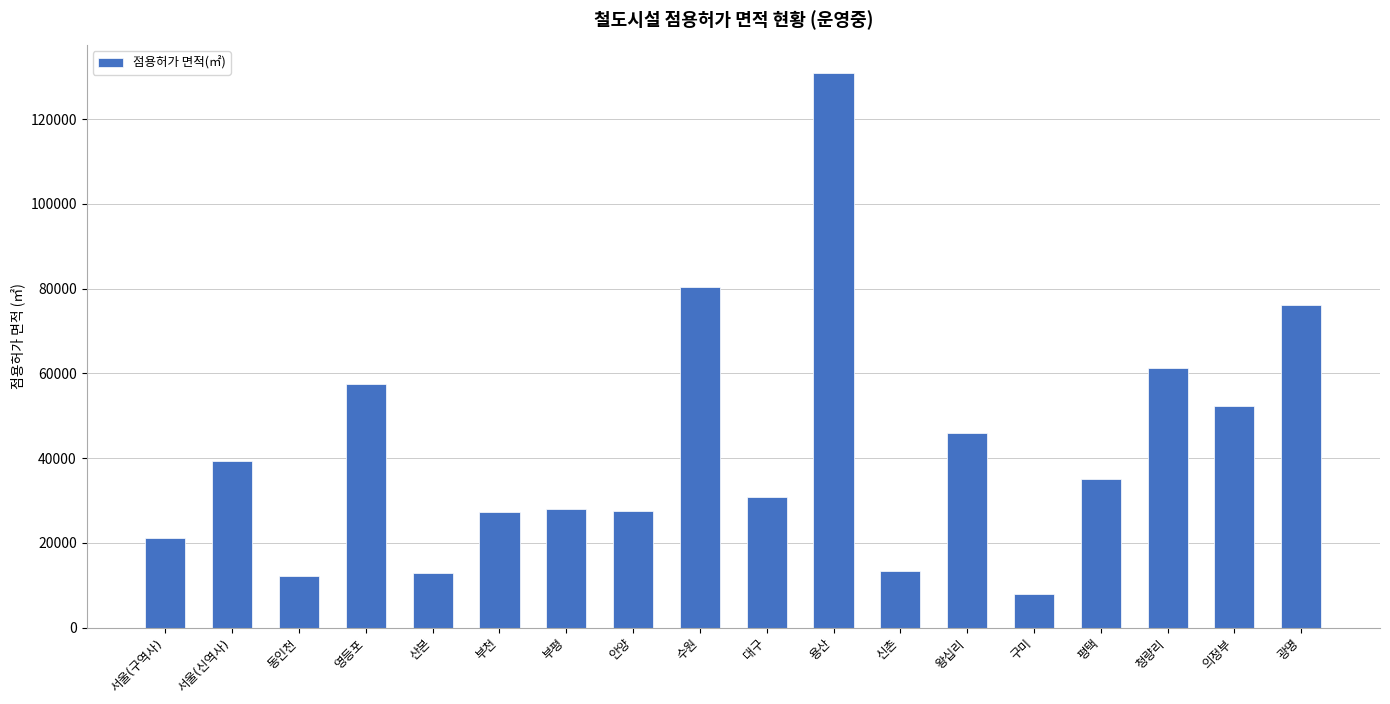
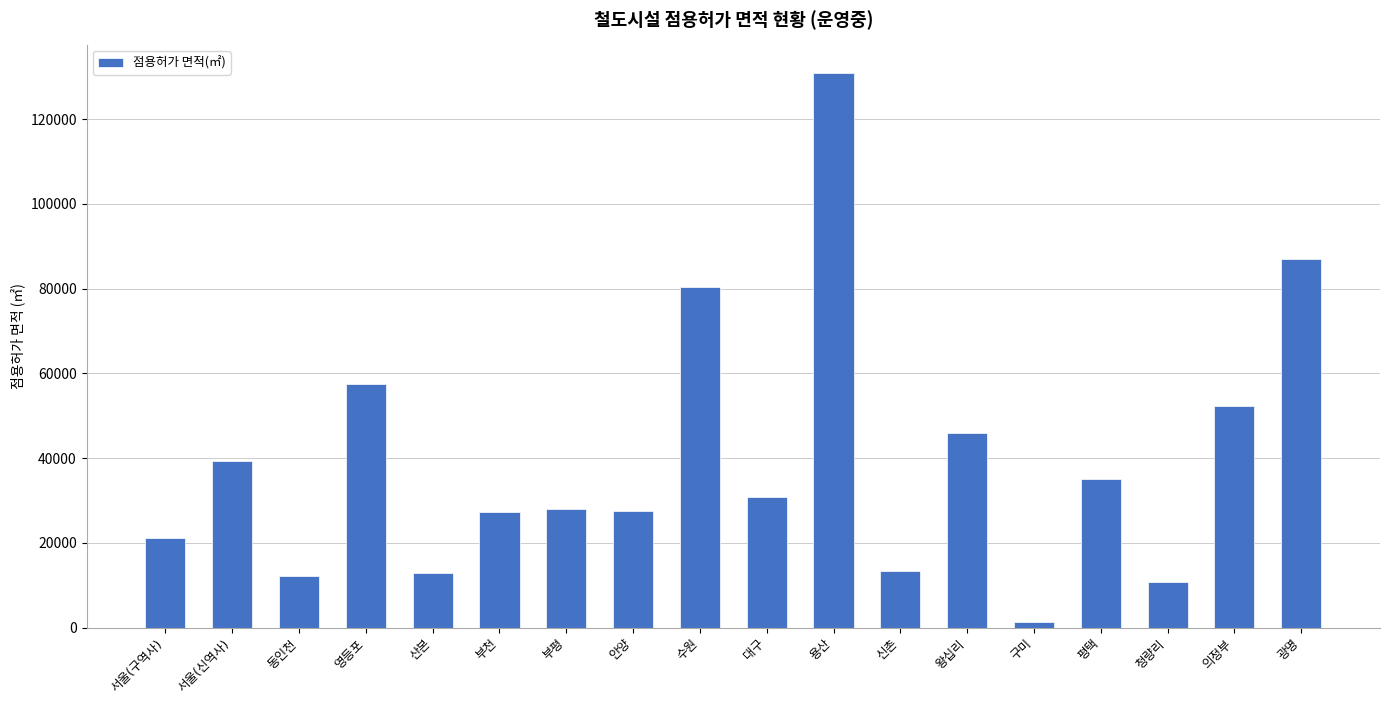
구미: 8000 -> 1000
청량리: 61000 -> 11000
광명: 76000 -> 87000
